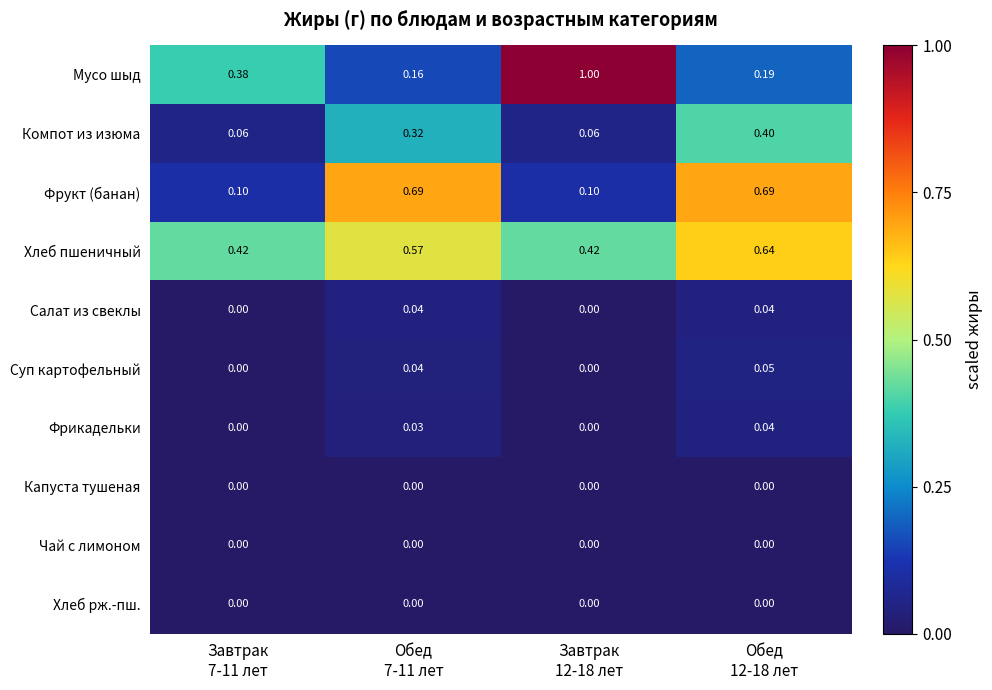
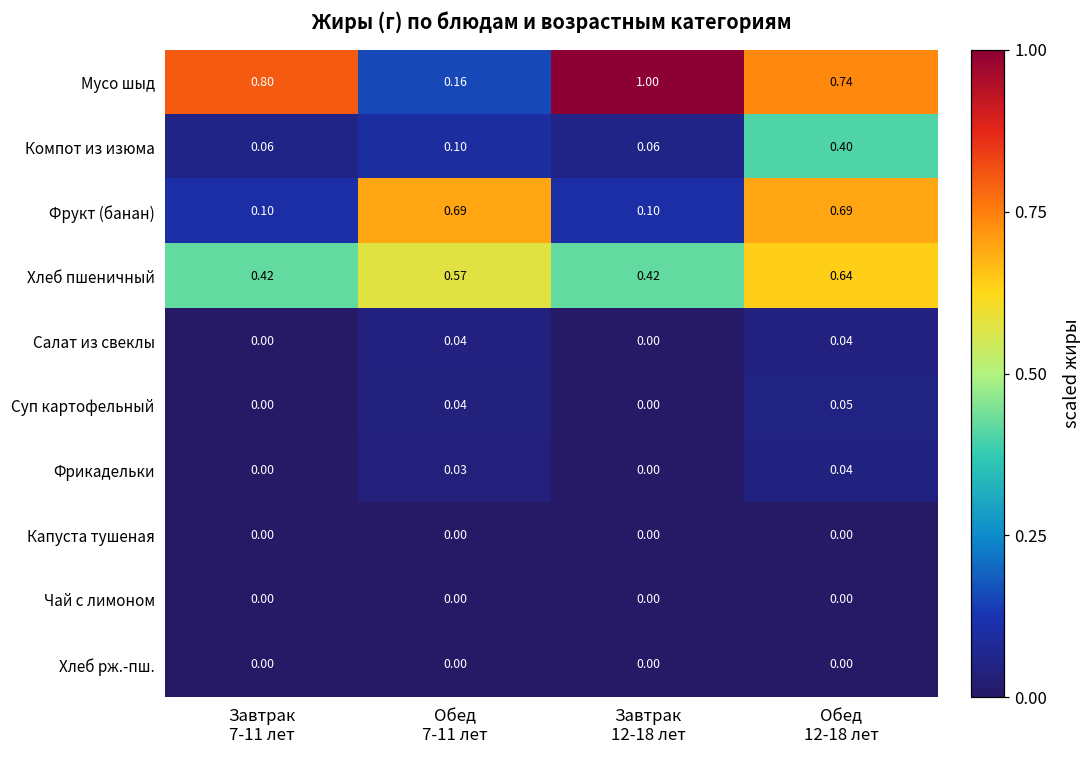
Мусо шыд, Завтрак 7-11 лет: 0.38 -> 0.80
Мусо шыд, Обед 12-18 лет: 0.19 -> 0.74
Компот из изюма, Обед 7-11 лет: 0.32 -> 0.10
